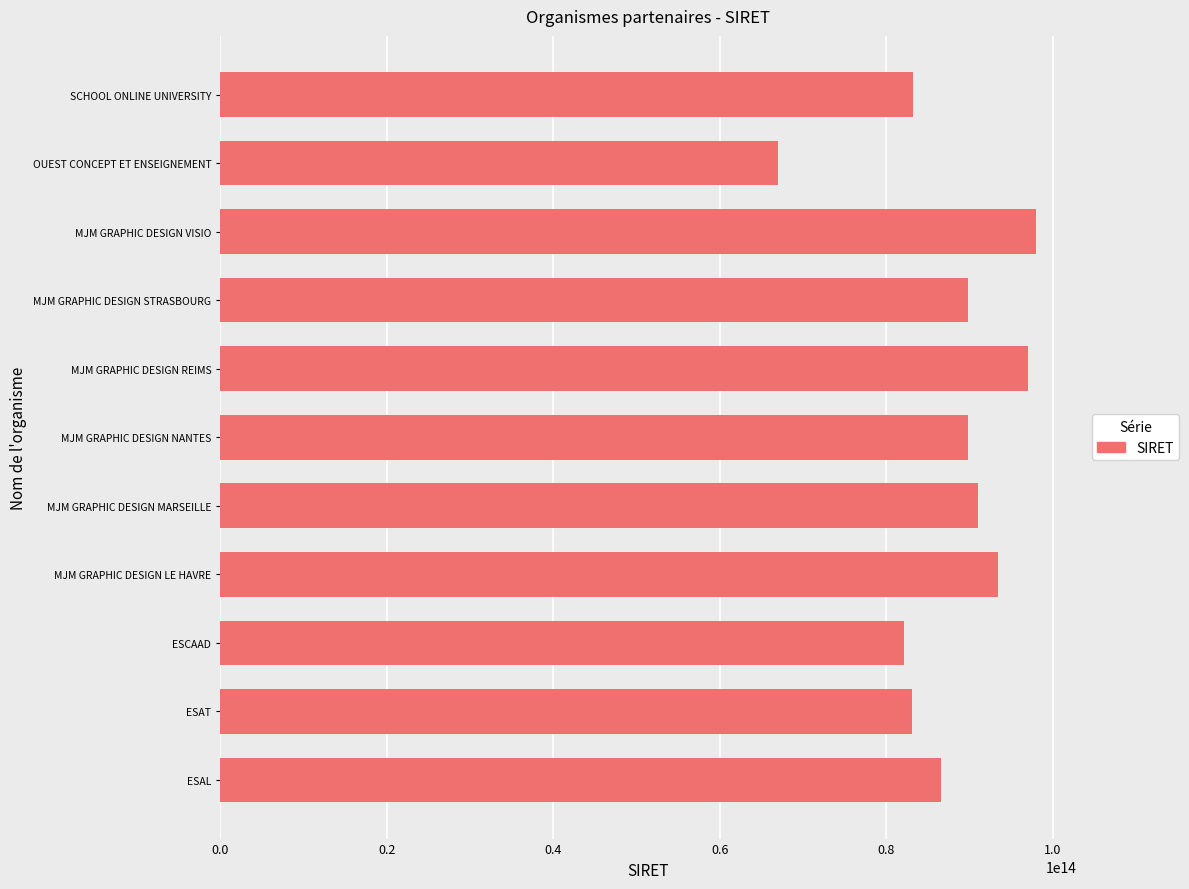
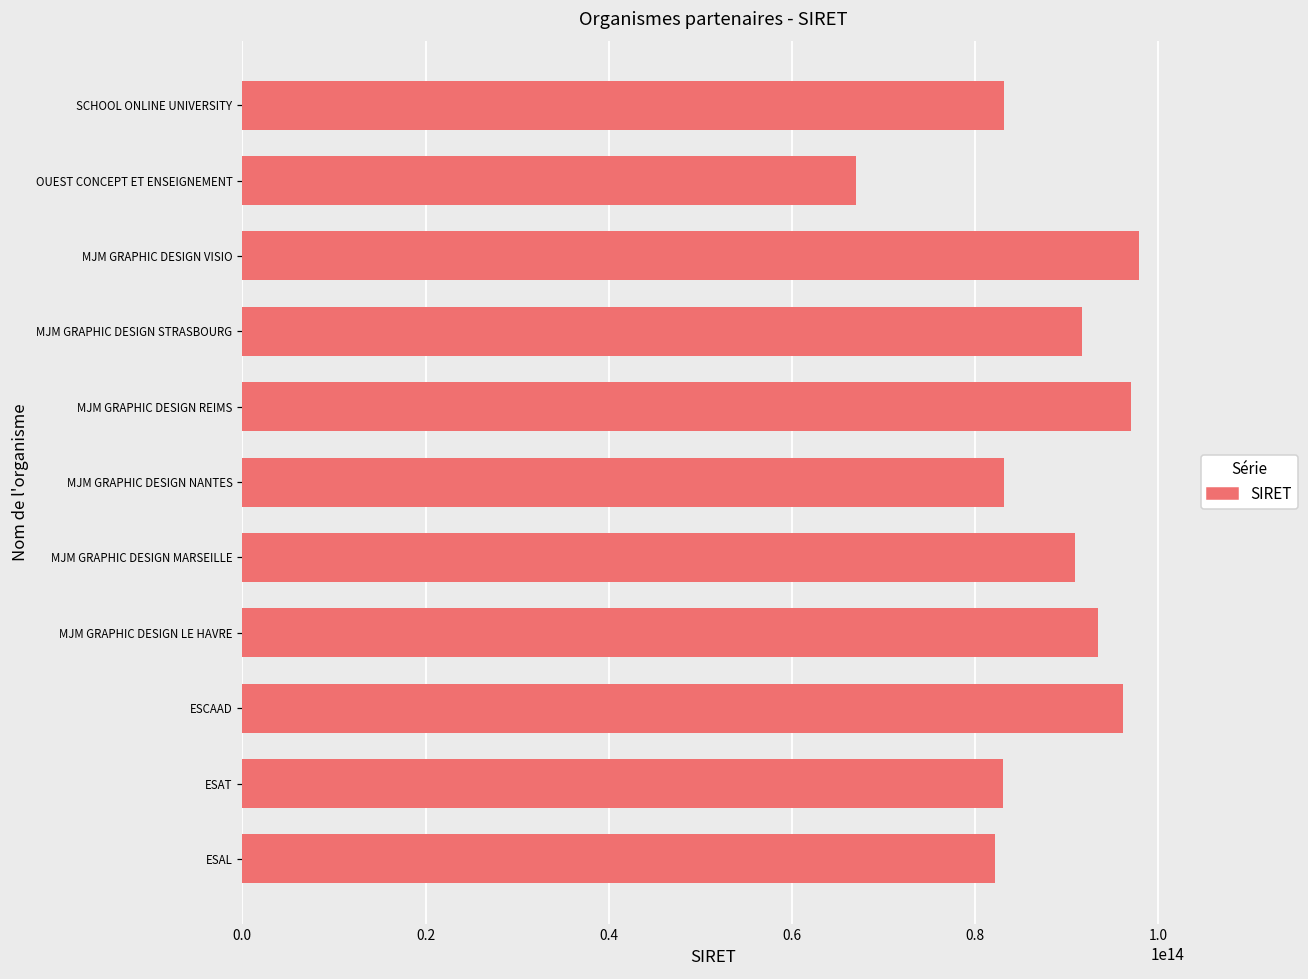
MJM GRAPHIC DESIGN STRASBOURG: 90000000000000 -> 92000000000000
MJM GRAPHIC DESIGN NANTES: 90000000000000 -> 83000000000000
ESCAAD: 82000000000000 -> 96000000000000
ESAL: 87000000000000 -> 82000000000000
